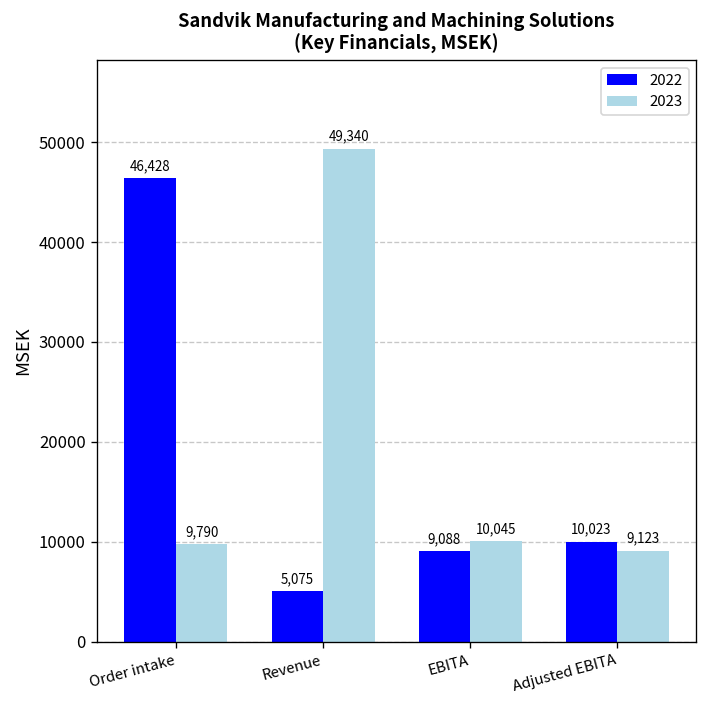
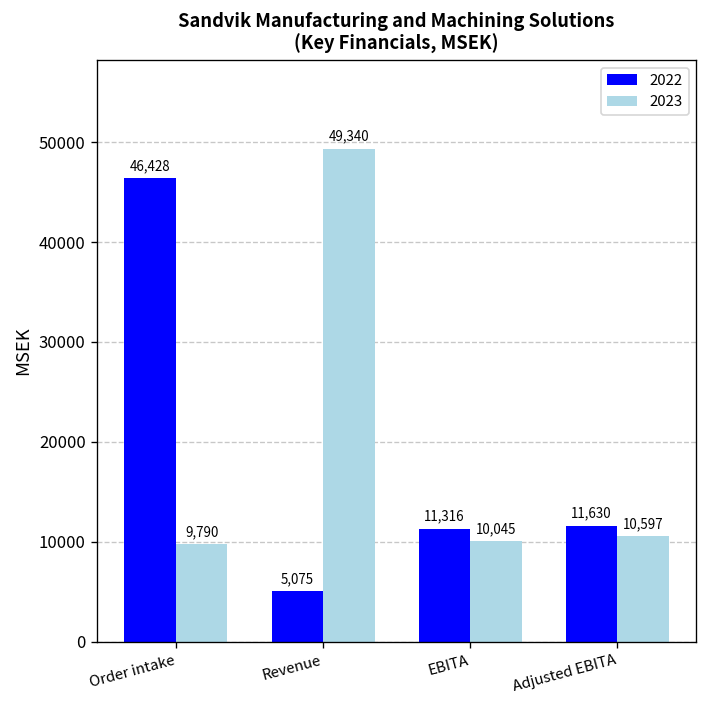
2022, EBITA: 9,088 -> 11,316
2022, Adjusted EBITA: 10,023 -> 11,630
2023, Adjusted EBITA: 9,123 -> 10,597
